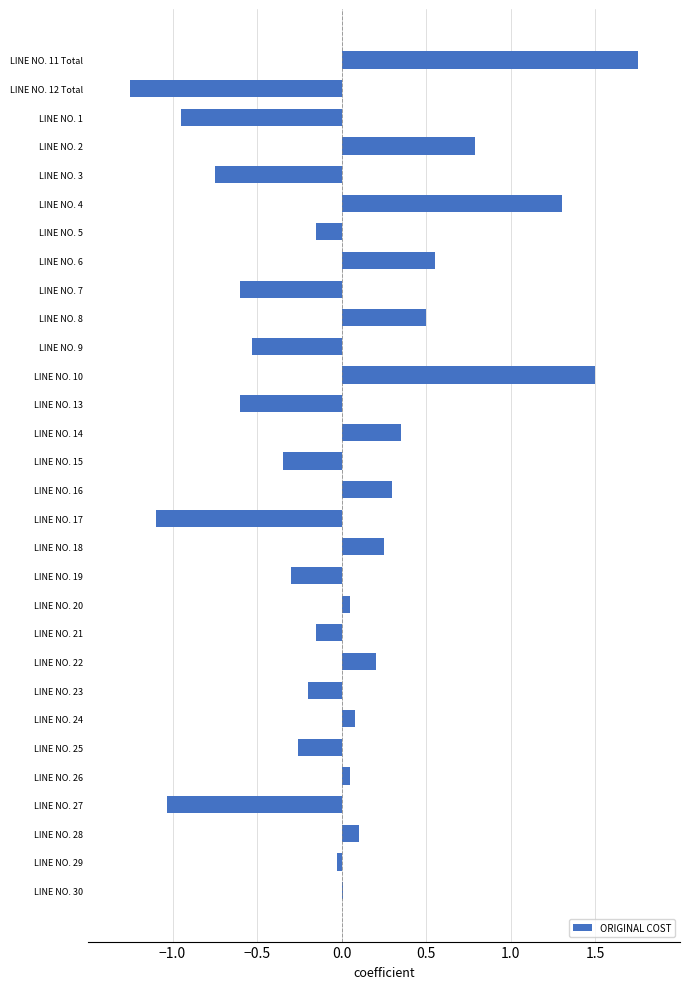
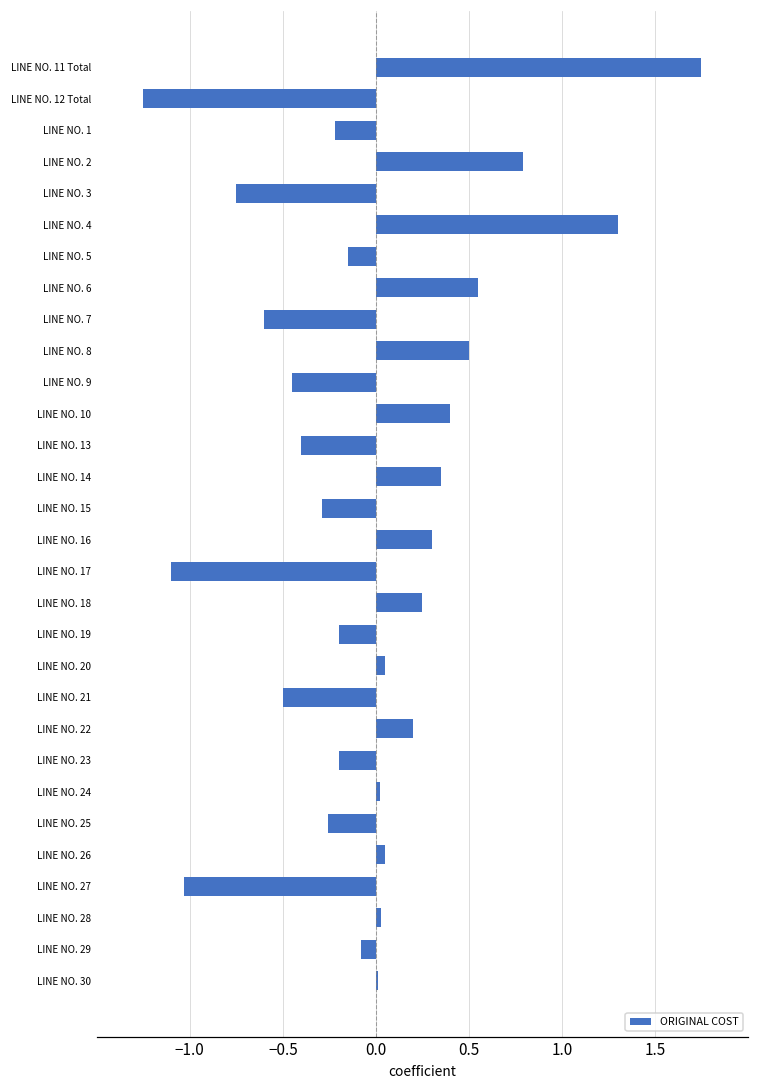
LINE NO. 1: -0.95 -> -0.22
LINE NO. 9: -0.53 -> -0.45
LINE NO. 10: 1.5 -> 0.4
LINE NO. 13: -0.6 -> -0.4
LINE NO. 15: -0.35 -> -0.29
LINE NO. 19: -0.3 -> -0.2
LINE NO. 21: -0.15 -> -0.50
LINE NO. 24: 0.08 -> 0.02
LINE NO. 28: 0.10 -> 0.03
LINE NO. 29: -0.03 -> -0.08
